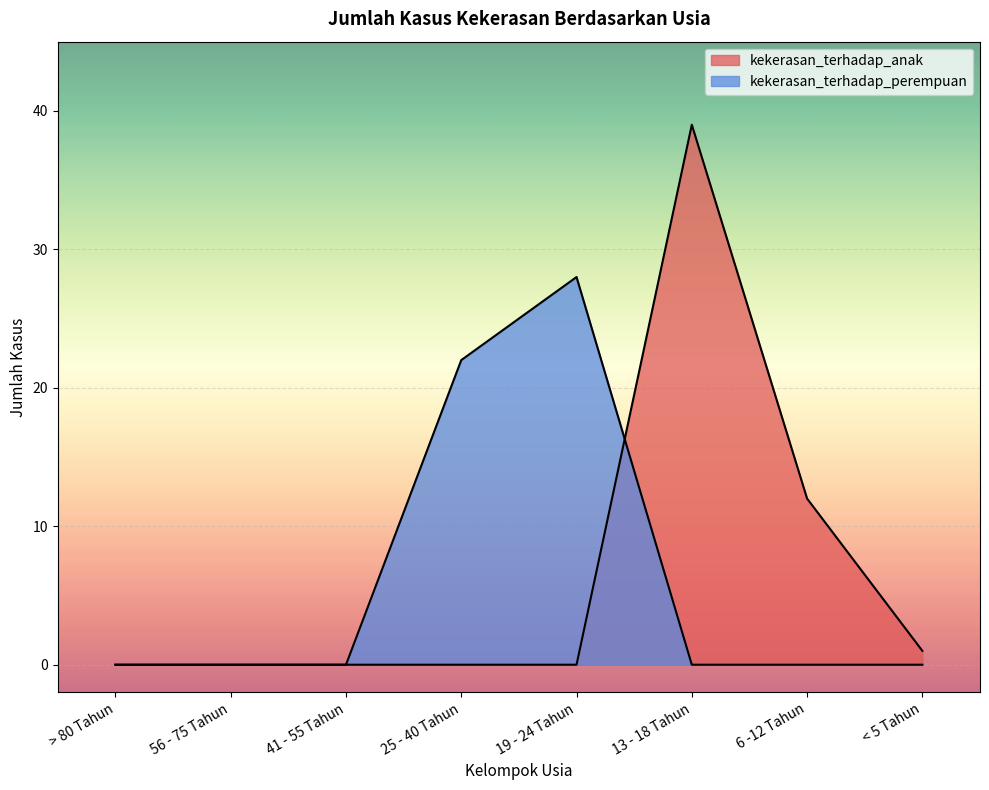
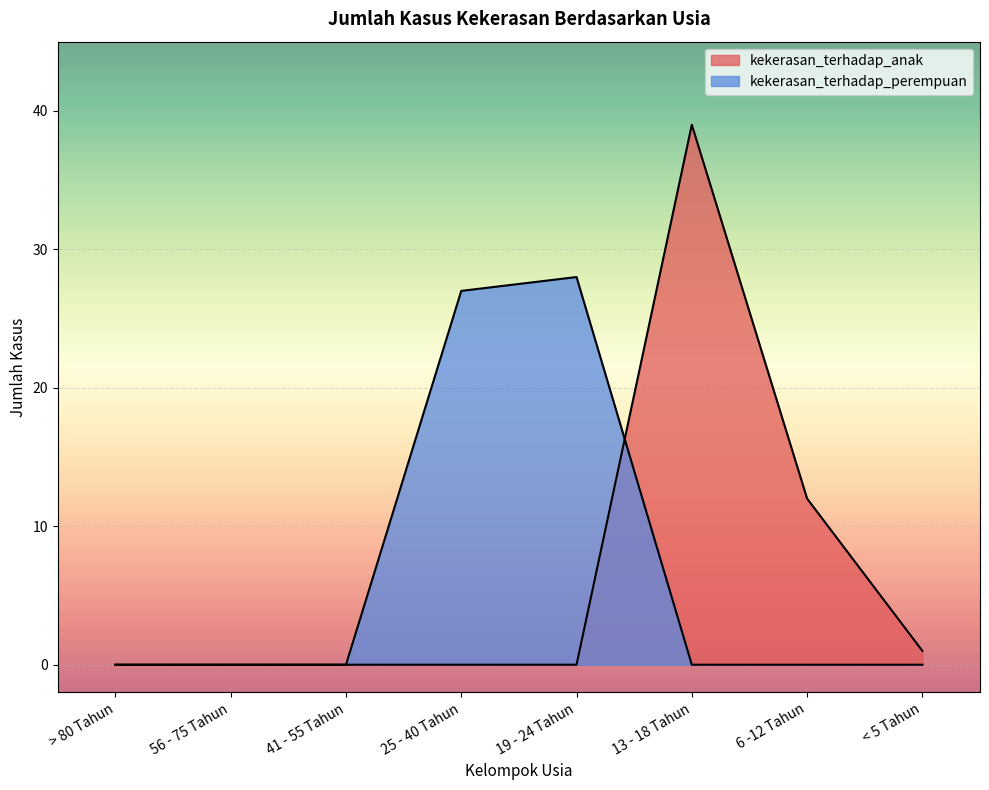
kekerasan_terhadap_perempuan, 25 - 40 Tahun: 22 -> 27
